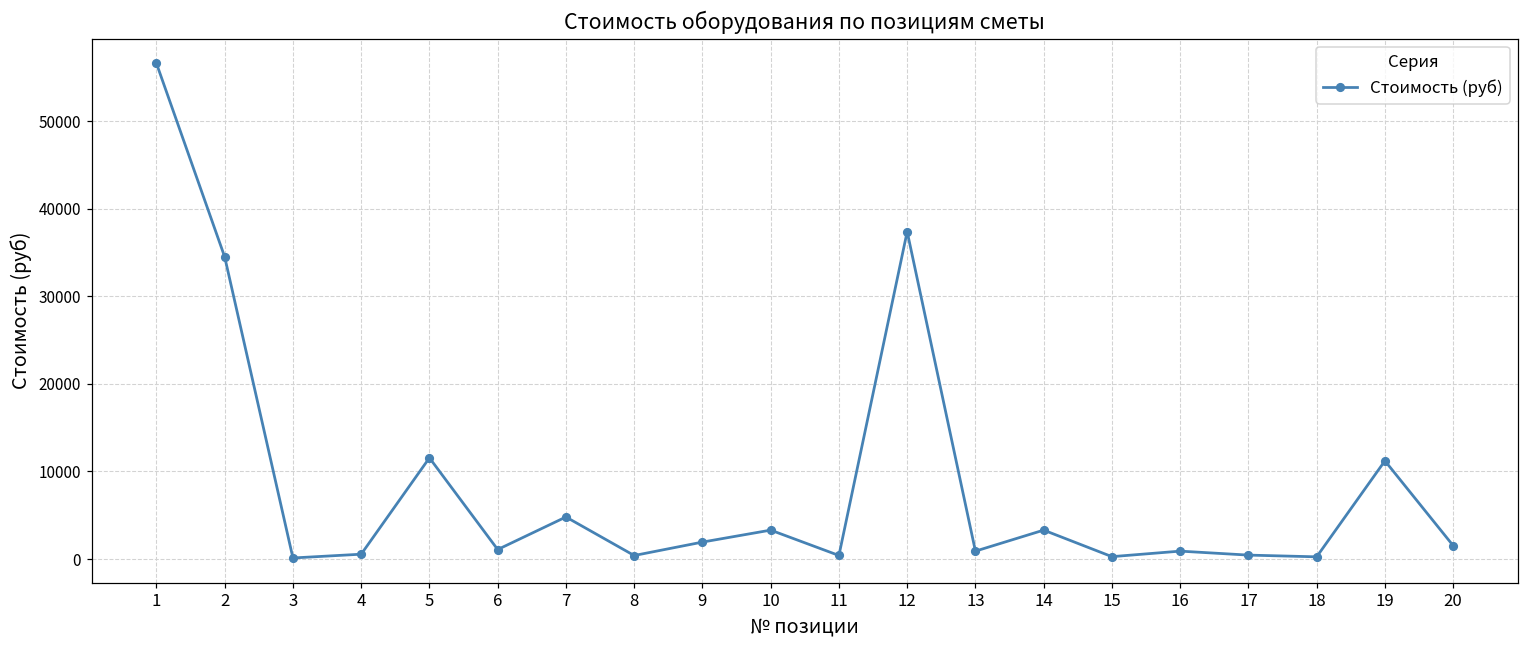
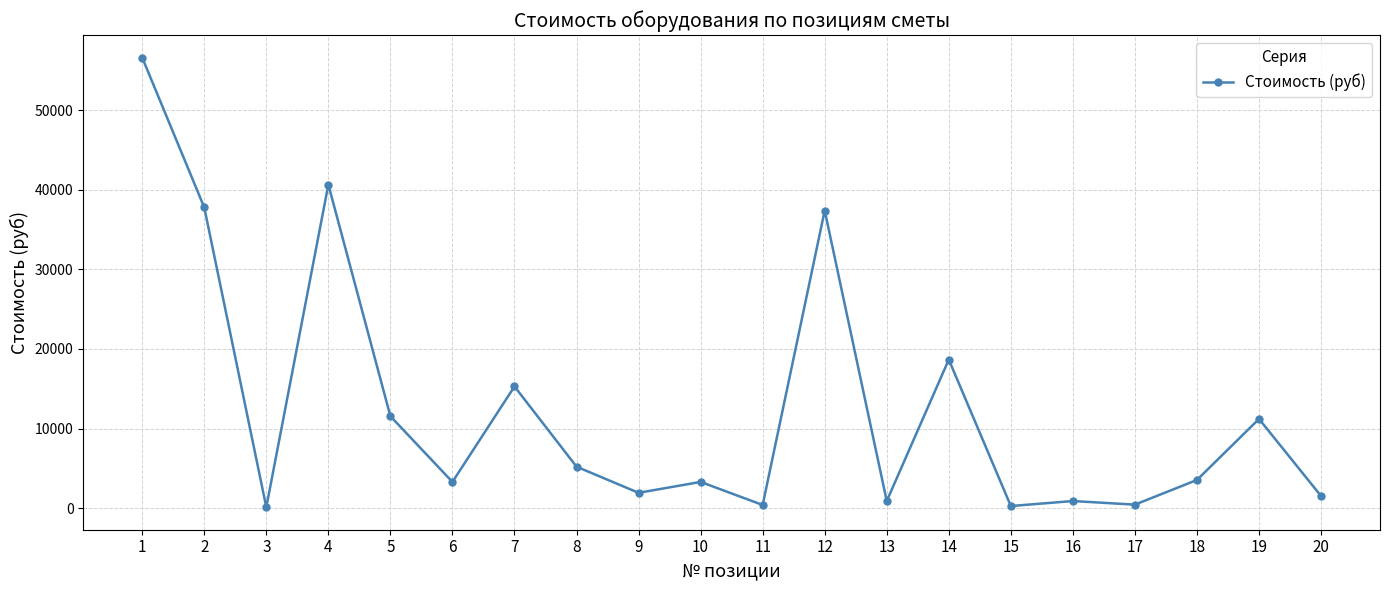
2: 35000 -> 38000
4: 1000 -> 41000
6: 1000 -> 3000
7: 5000 -> 15000
8: 0 -> 5000
14: 3000 -> 19000
18: 0 -> 4000
